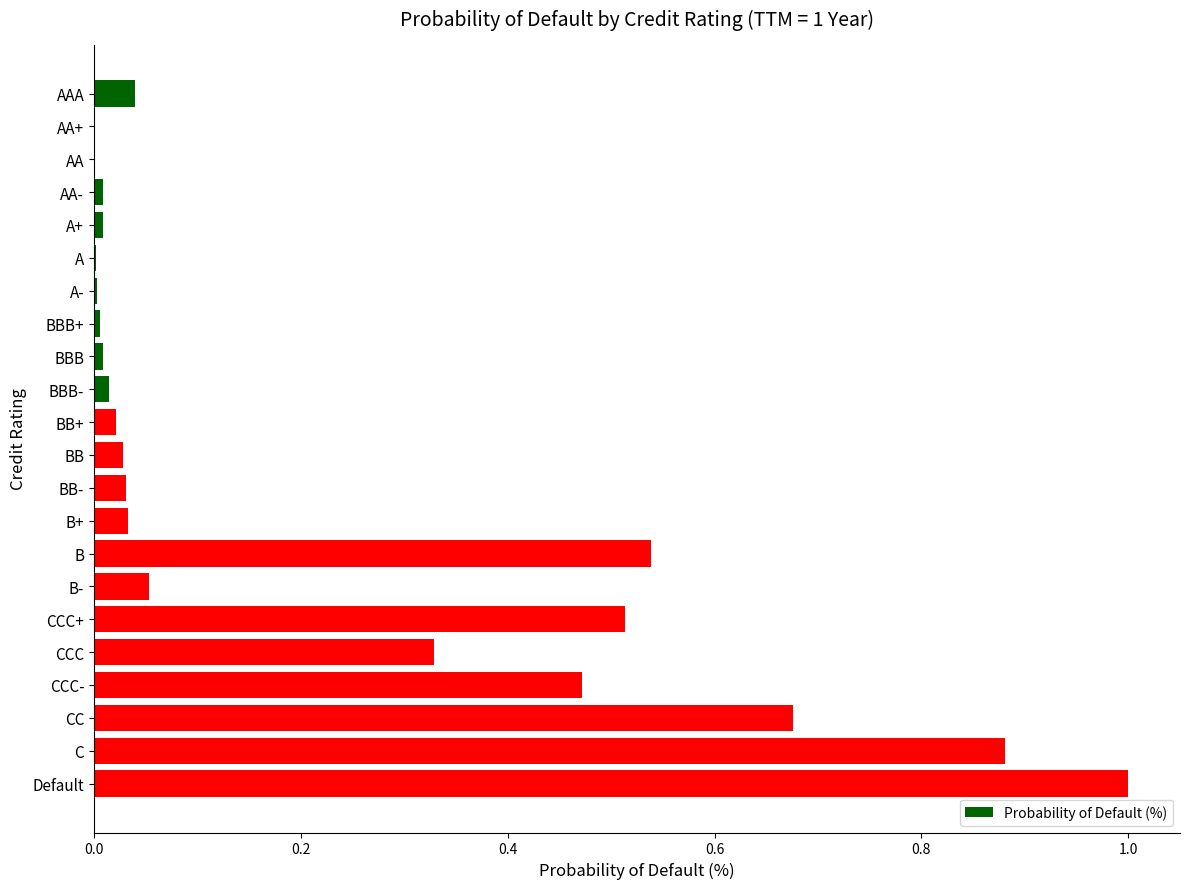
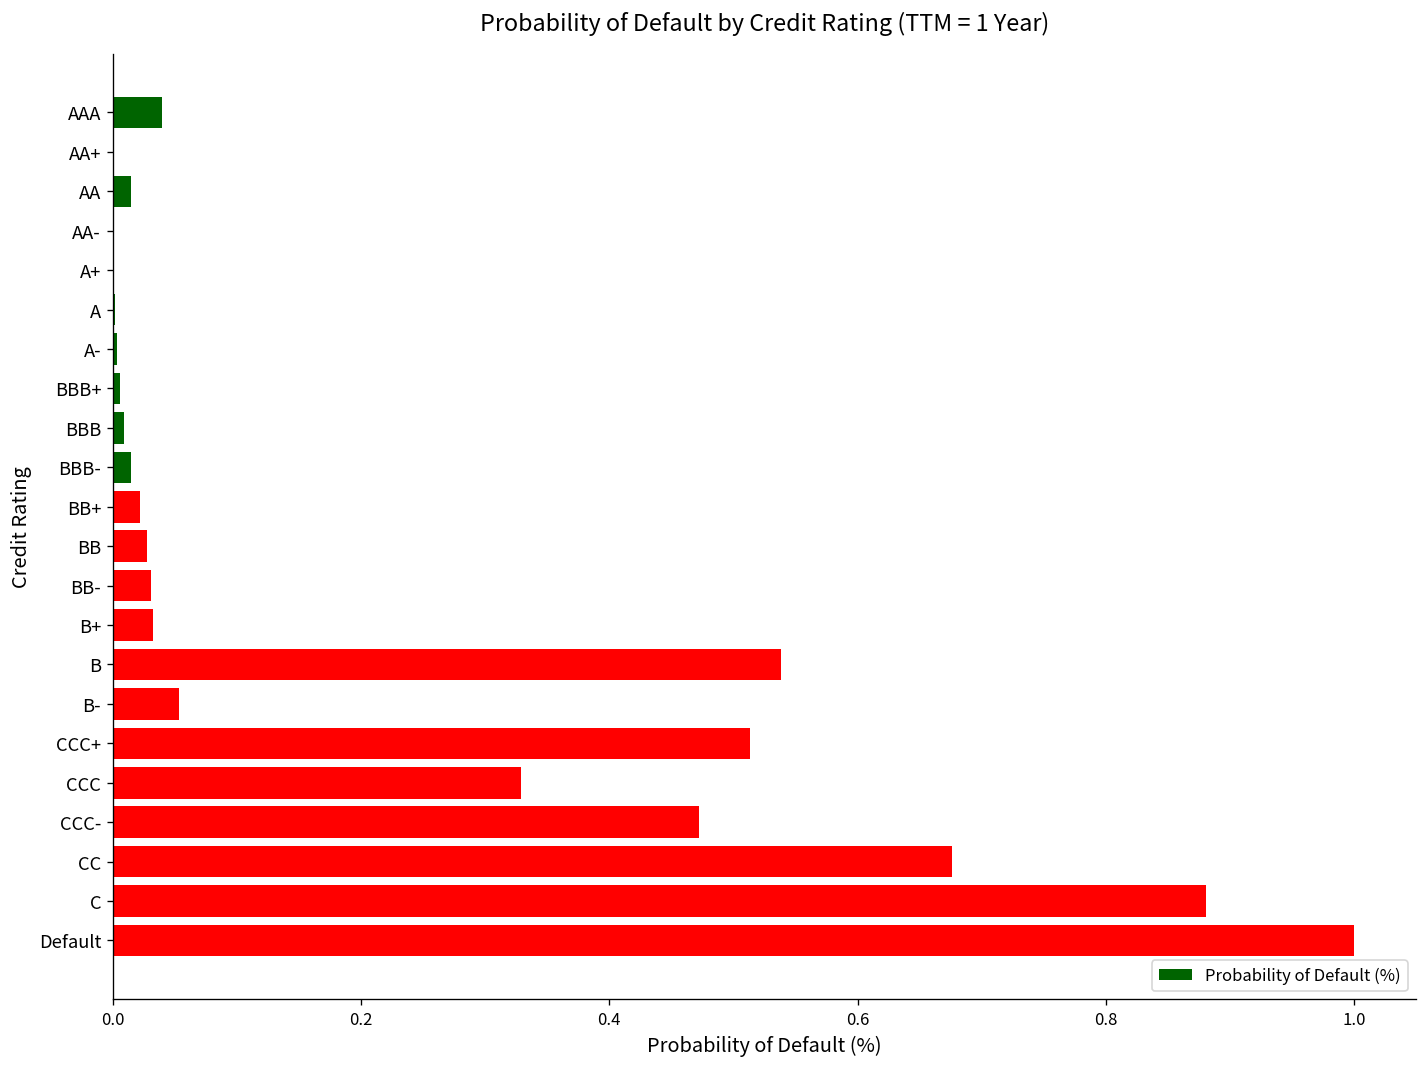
AA: 0.000 -> 0.015
AA-: 0.009 -> 0.000
A+: 0.009 -> 0.001
